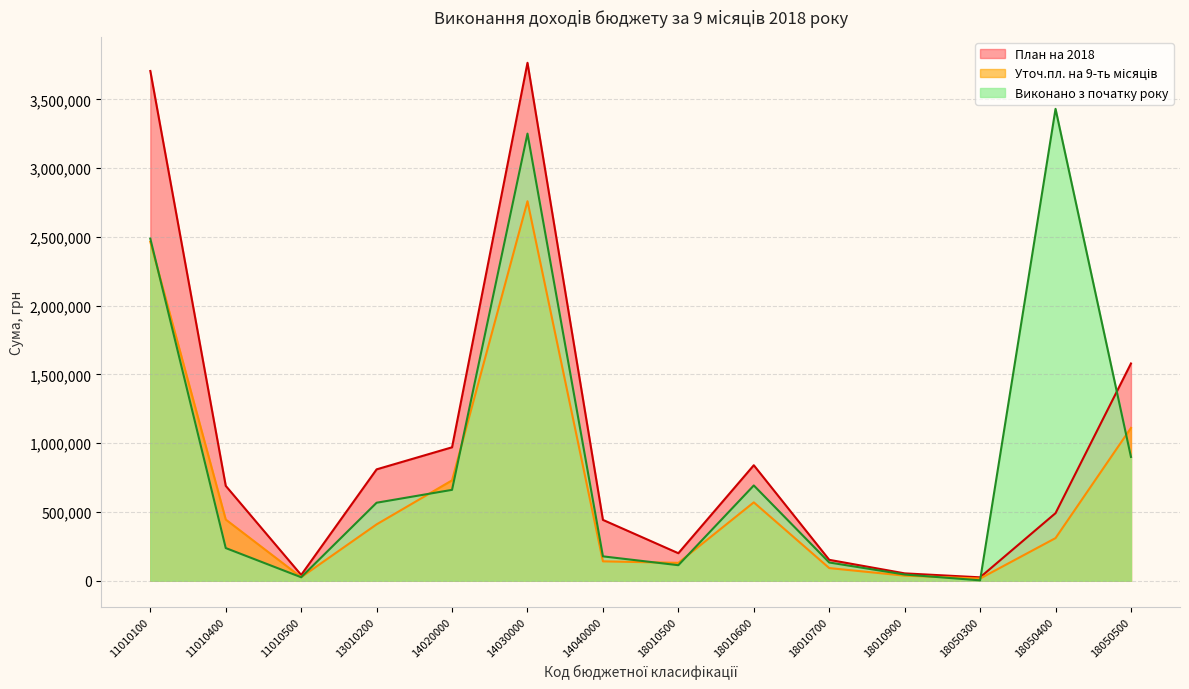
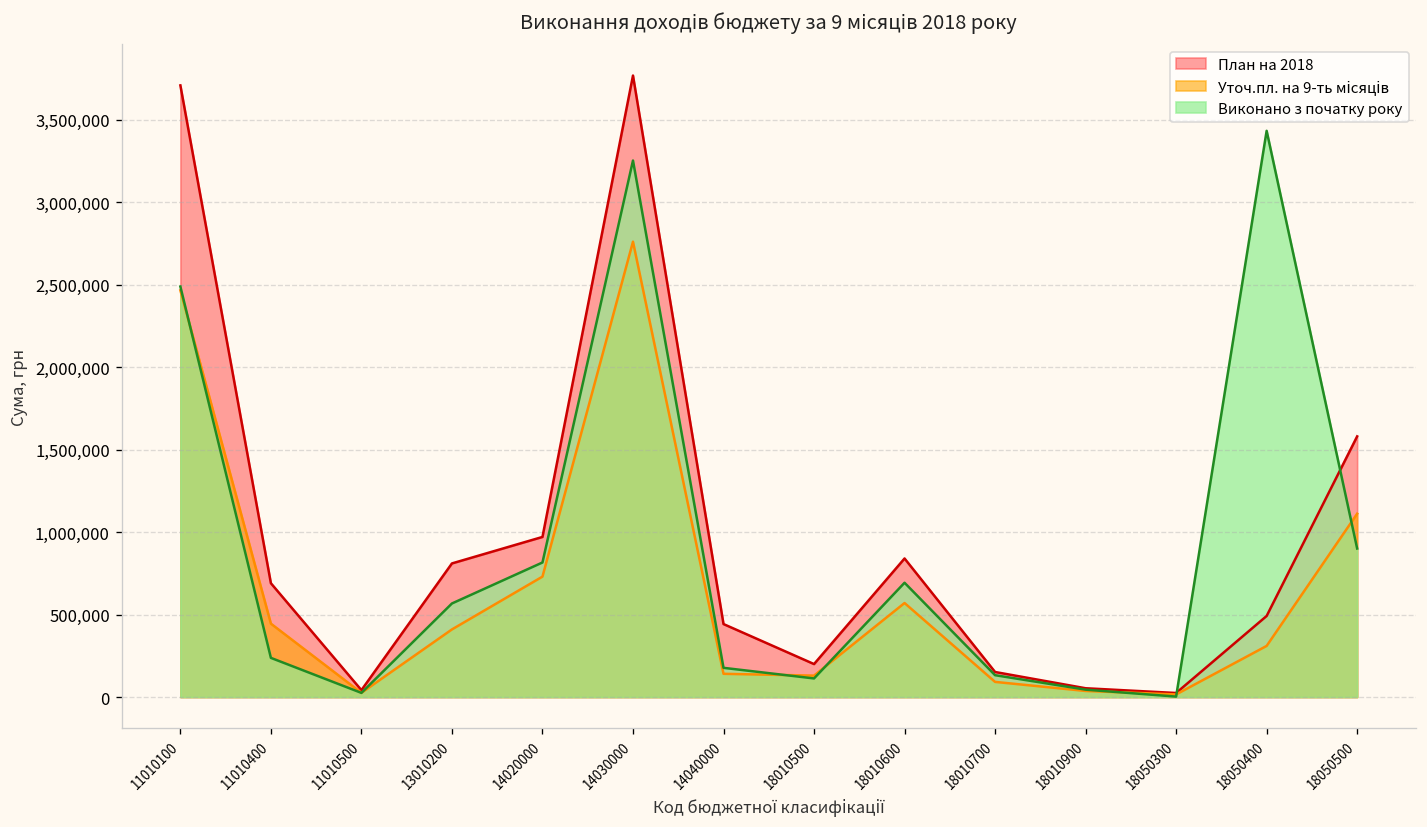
Виконано з початку року, 14020000: 660,000 -> 820,000
